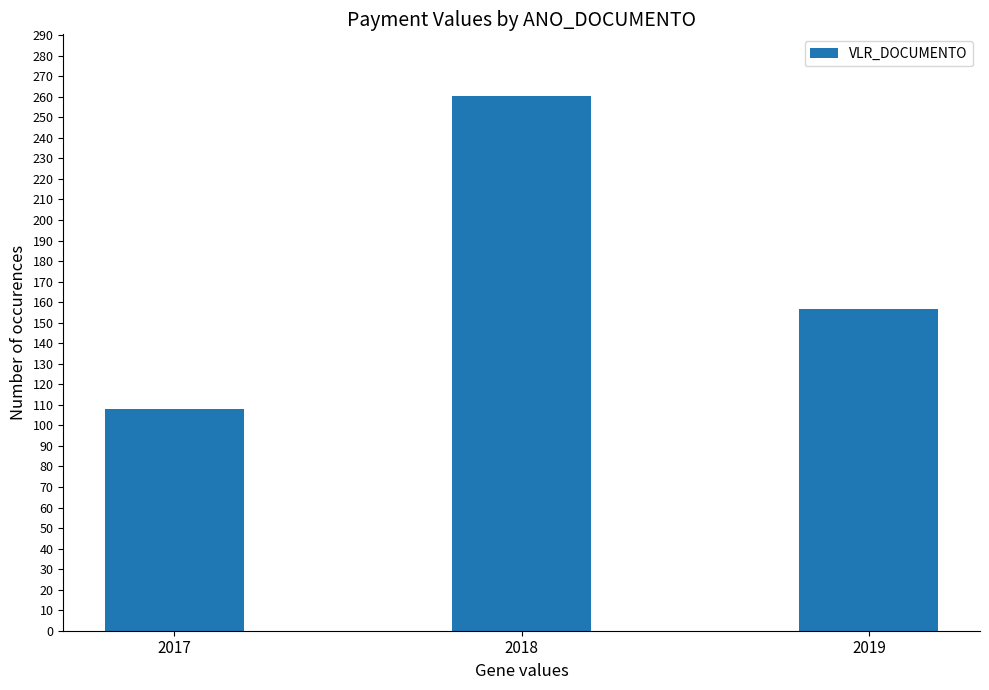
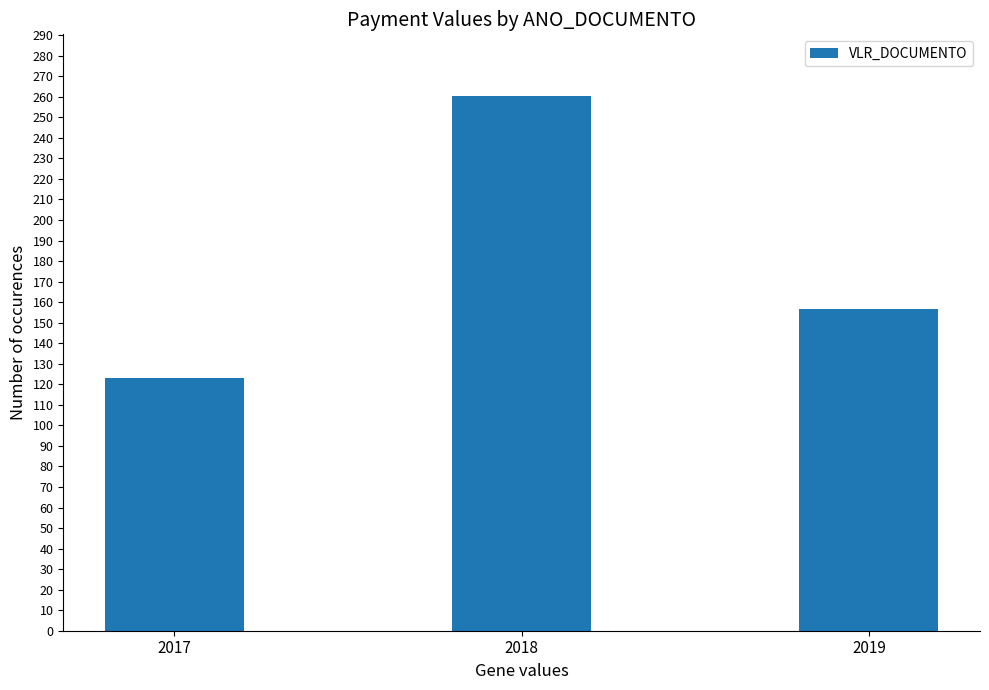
2017: 108 -> 123
